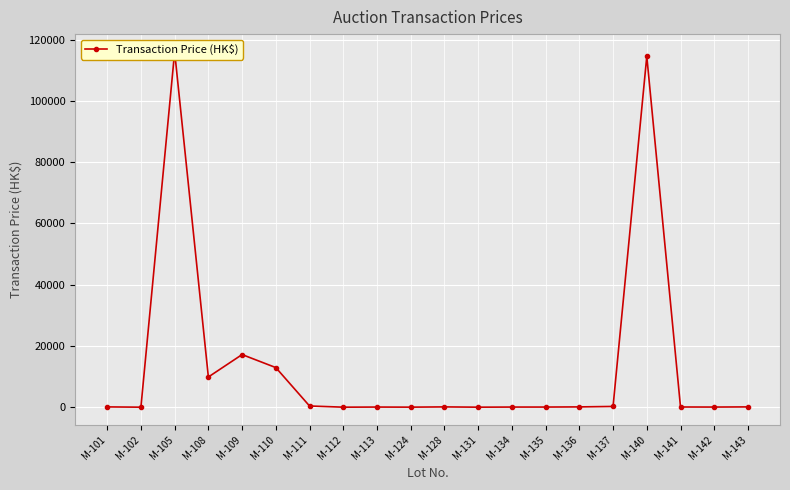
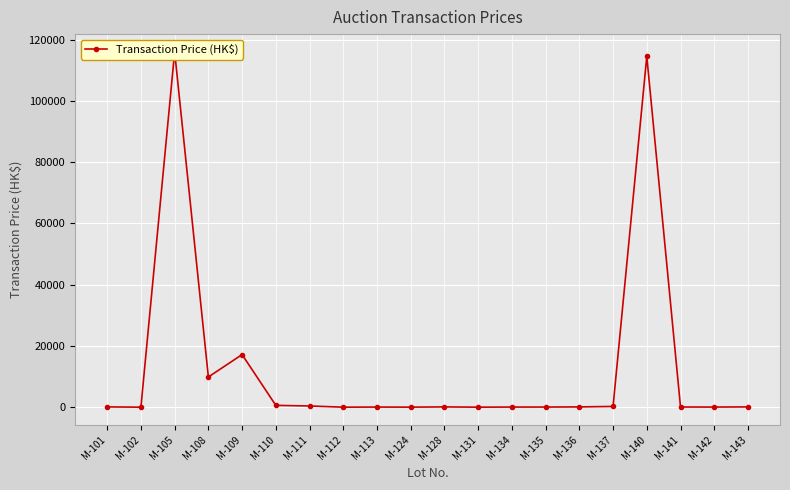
M-110: 13000 -> 1000
